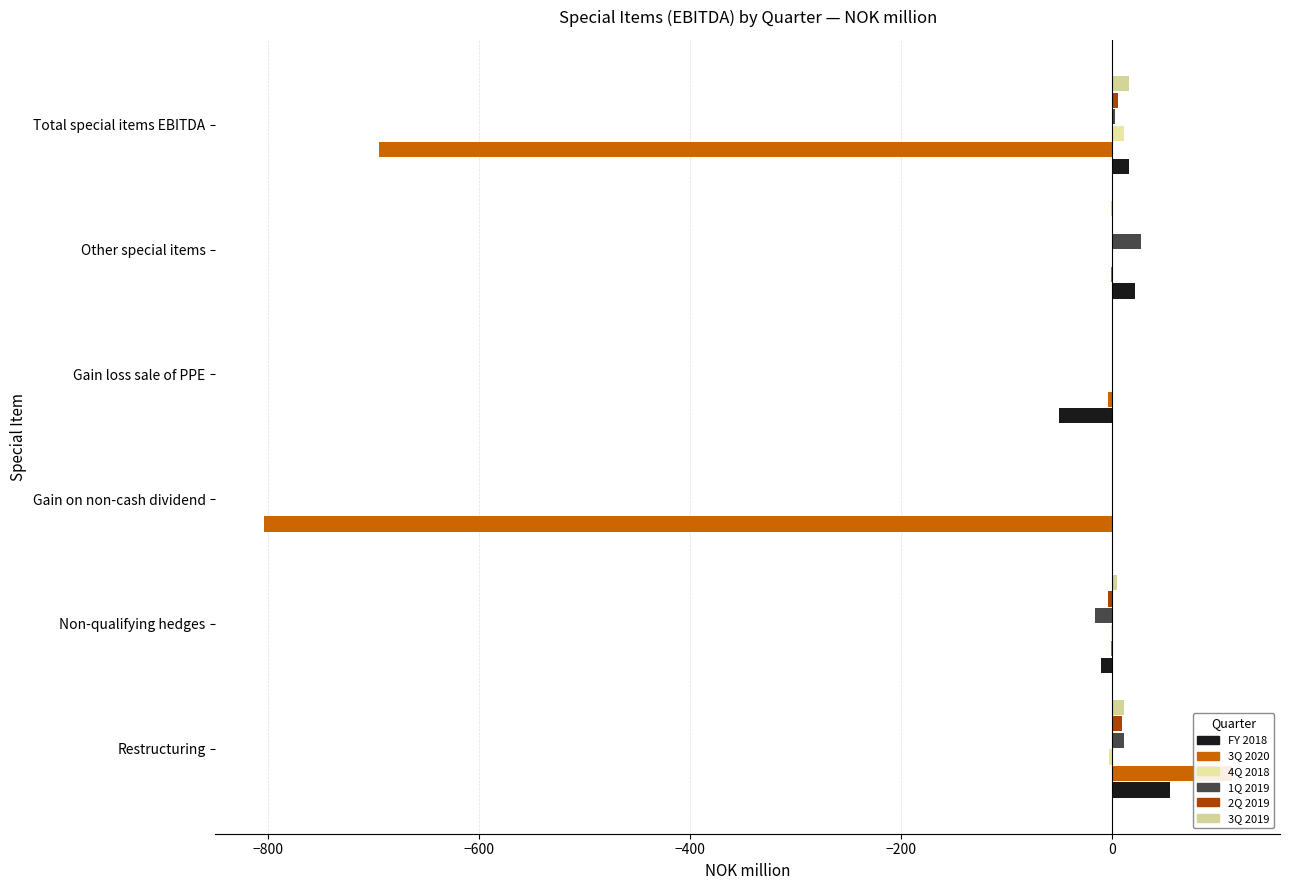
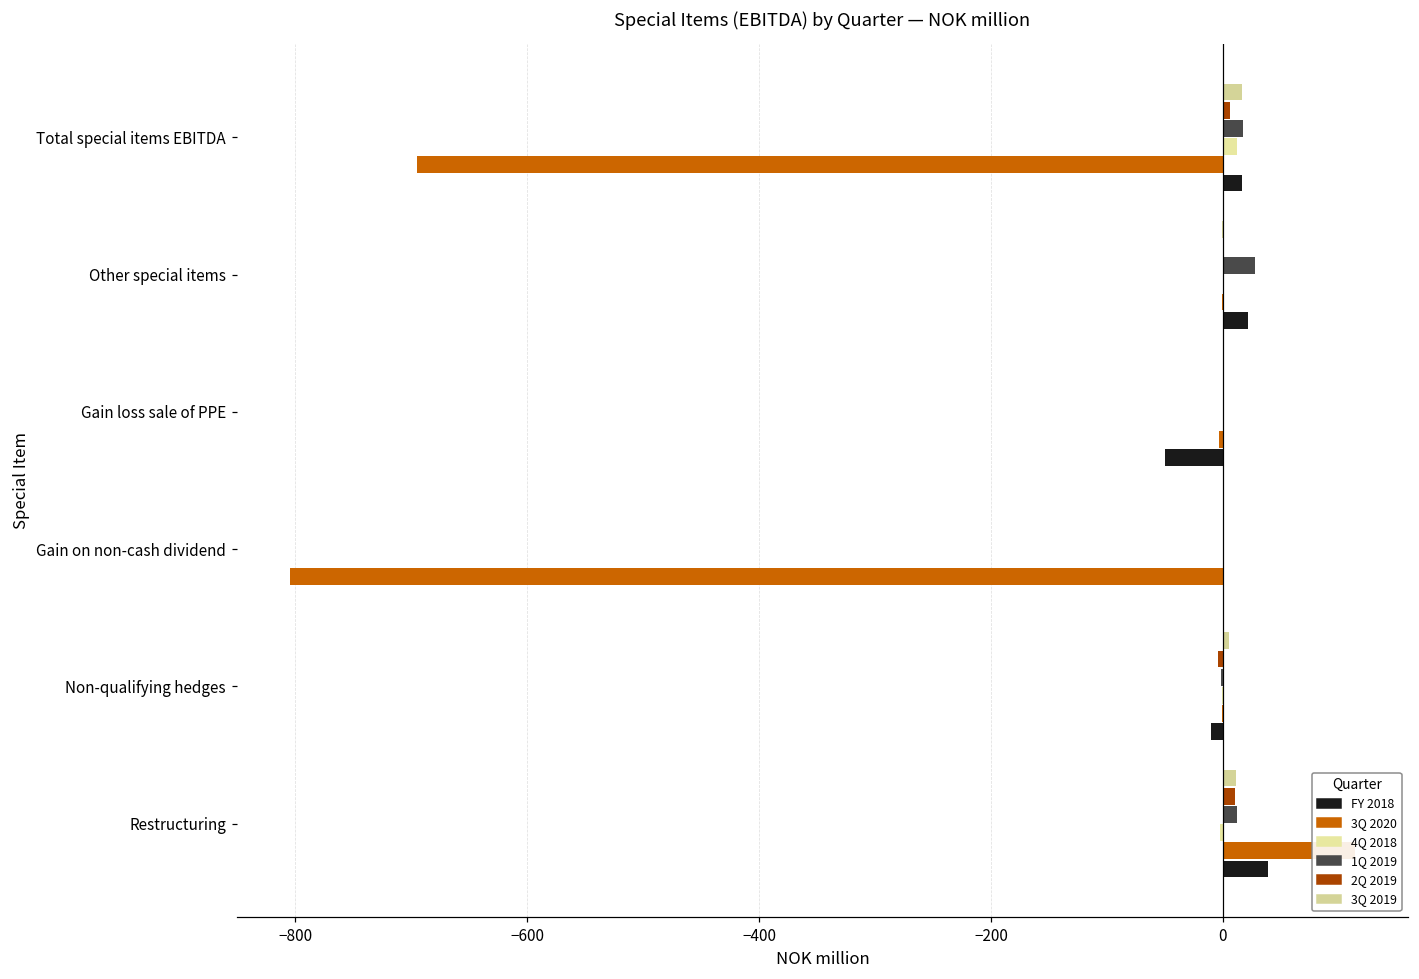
1Q 2019, Total special items EBITDA: 3 -> 18
1Q 2019, Non-qualifying hedges: -16 -> -2
FY 2018, Restructuring: 55 -> 39
